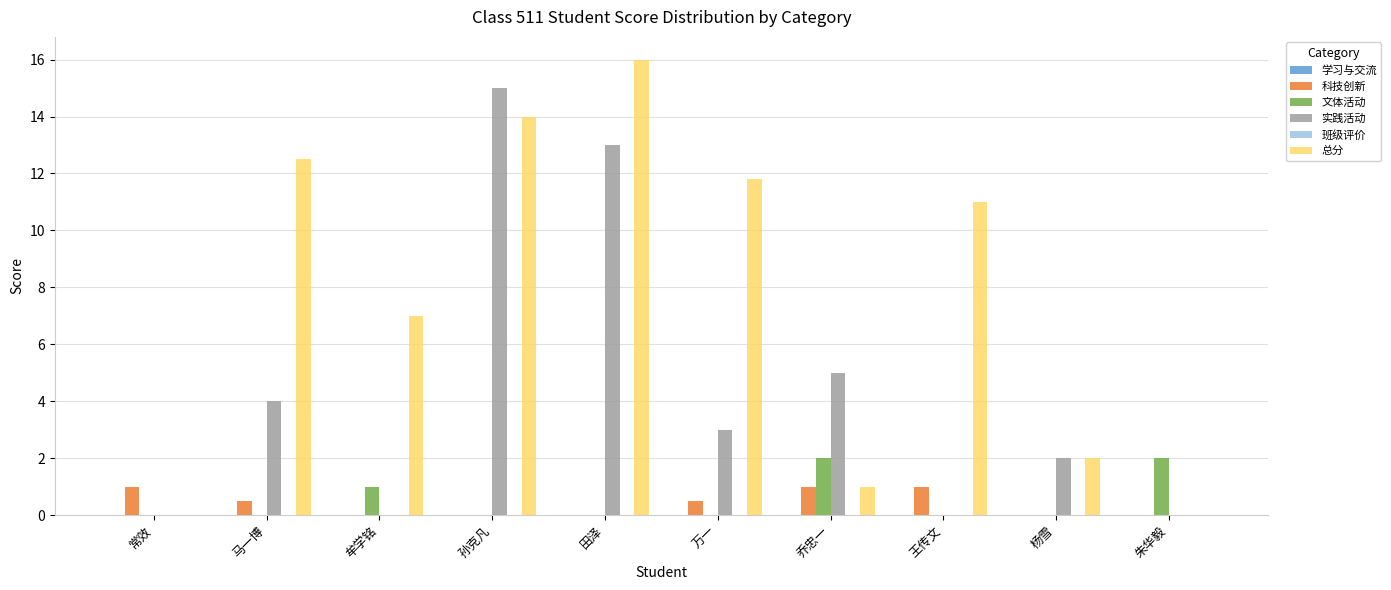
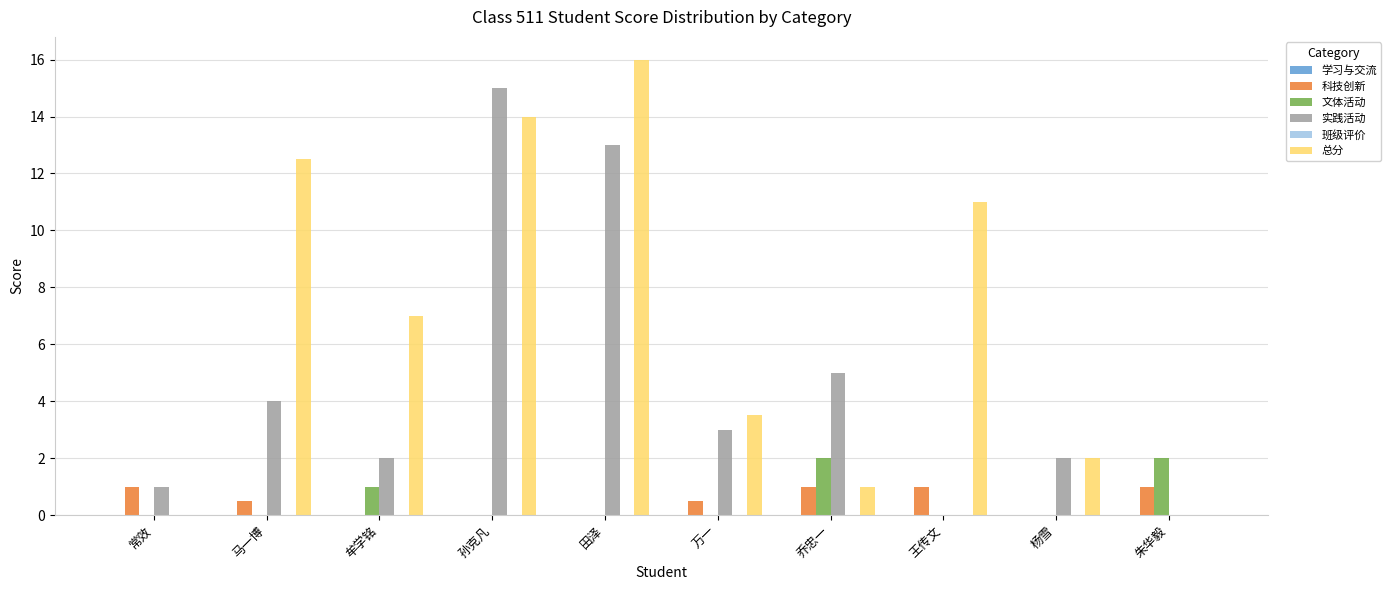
实践活动, 常效: 0 -> 1
实践活动, 牟学铭: 0 -> 2
总分, 万一: 11.8 -> 3.5
科技创新, 朱华毅: 0 -> 1
